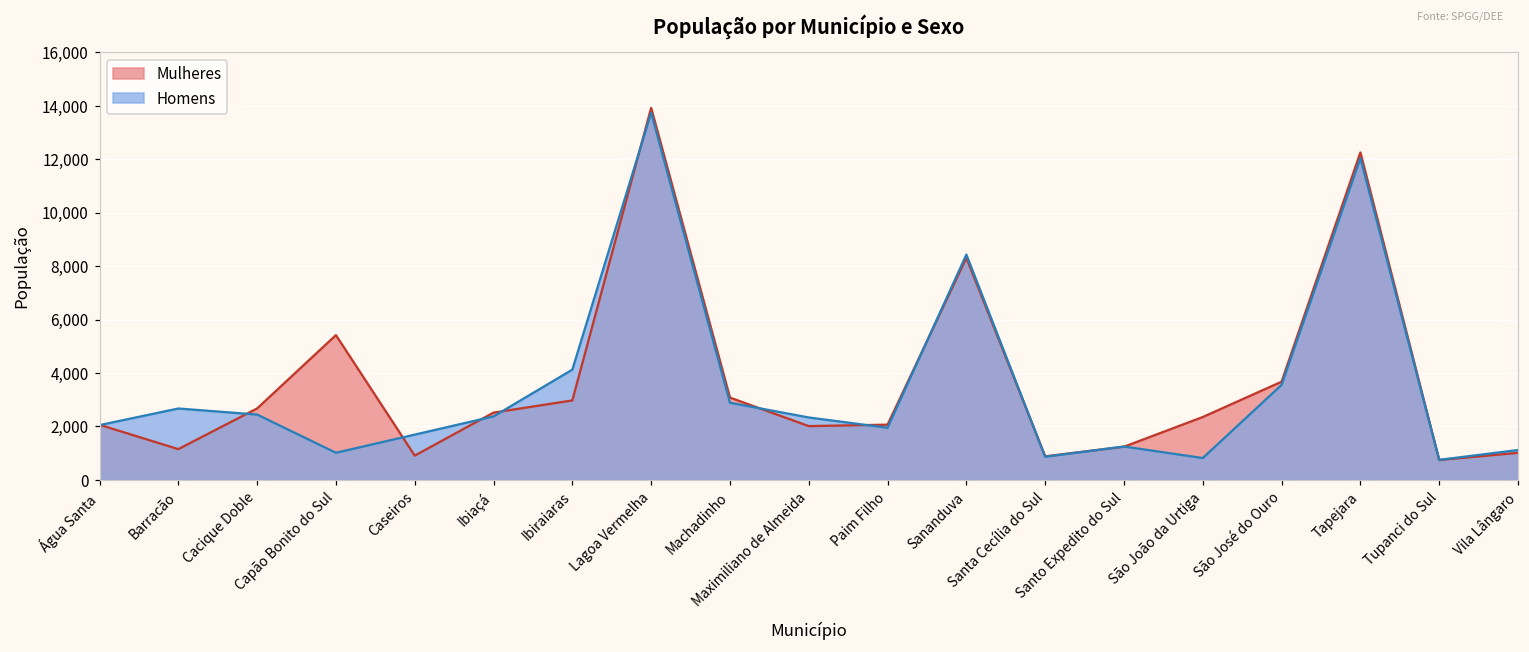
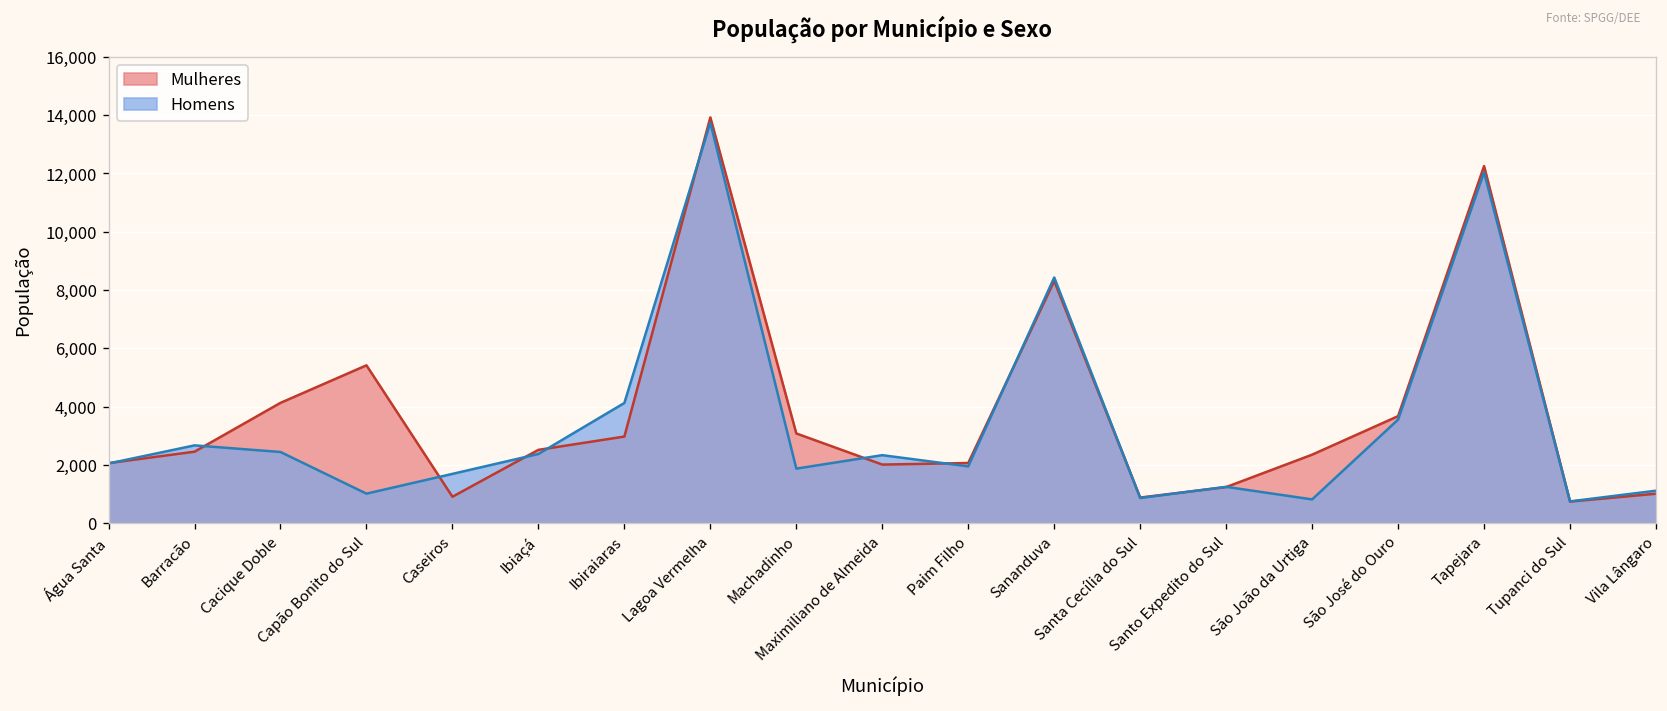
Mulheres, Barracão: 1,100 -> 2,500
Mulheres, Cacique Doble: 2,700 -> 4,100
Homens, Machadinho: 2,900 -> 1,900
